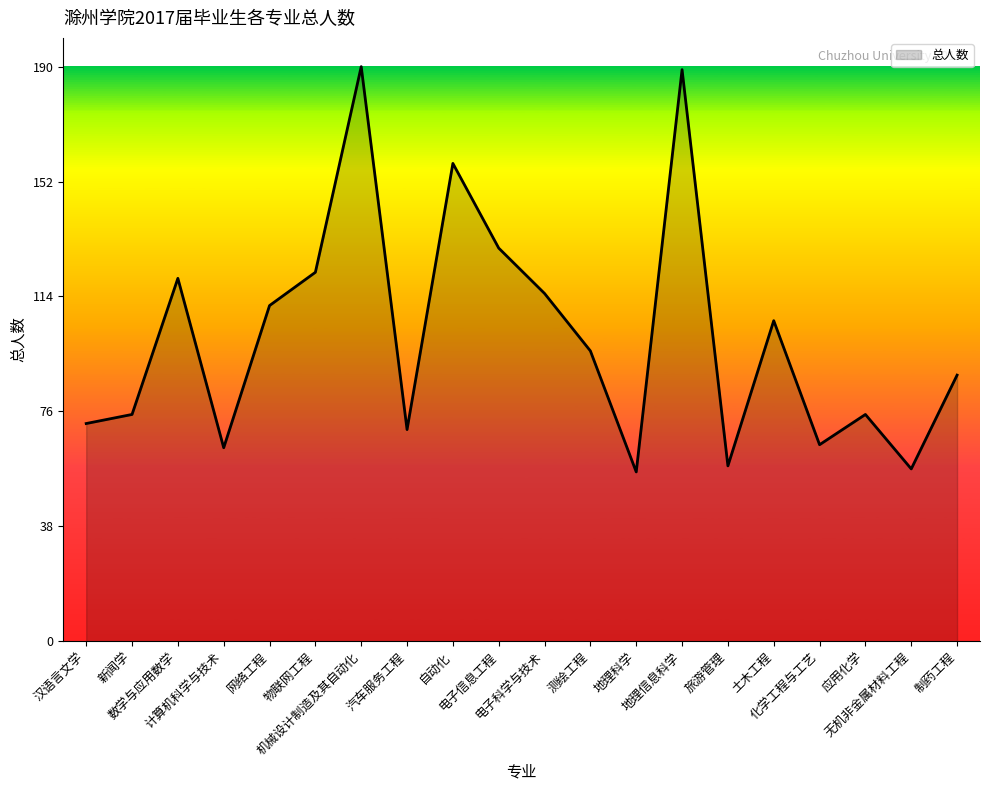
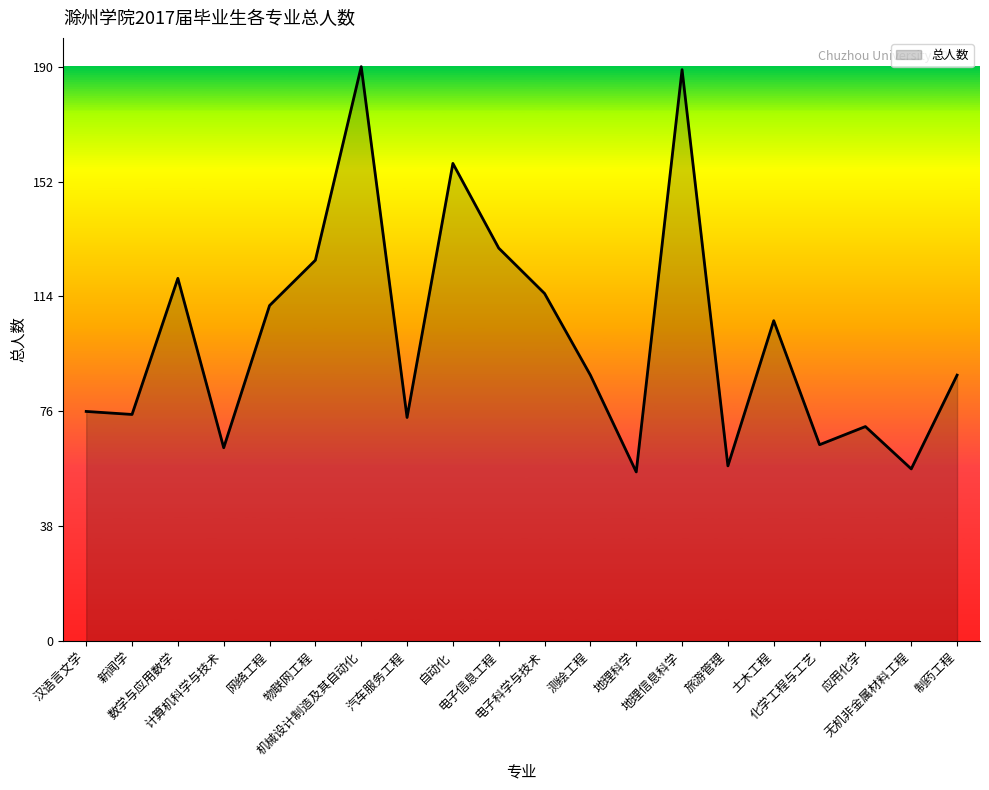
汉语言文学: 72 -> 76
物联网工程: 122 -> 126
汽车服务工程: 70 -> 74
测绘工程: 96 -> 88
应用化学: 75 -> 71
